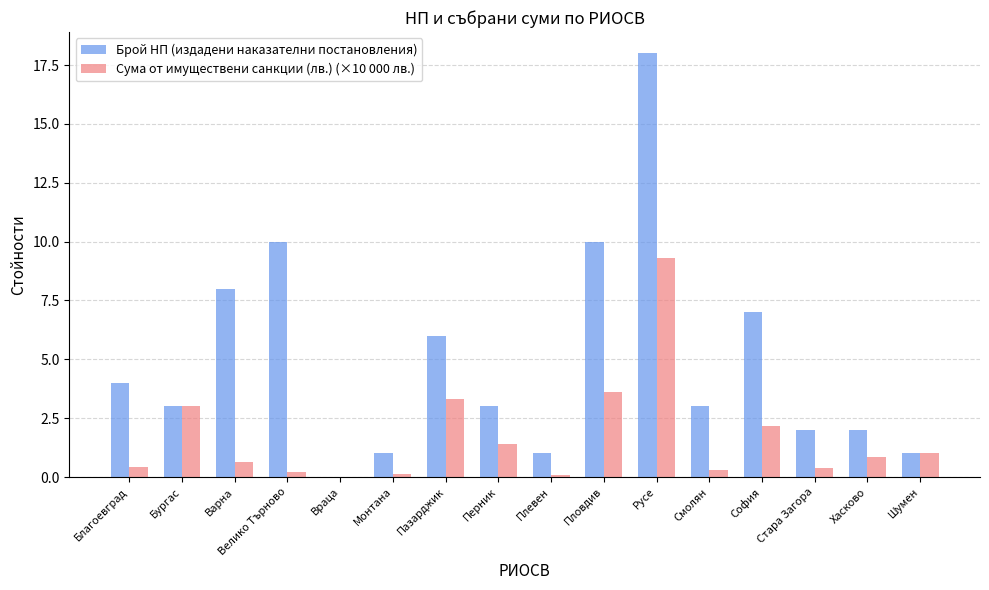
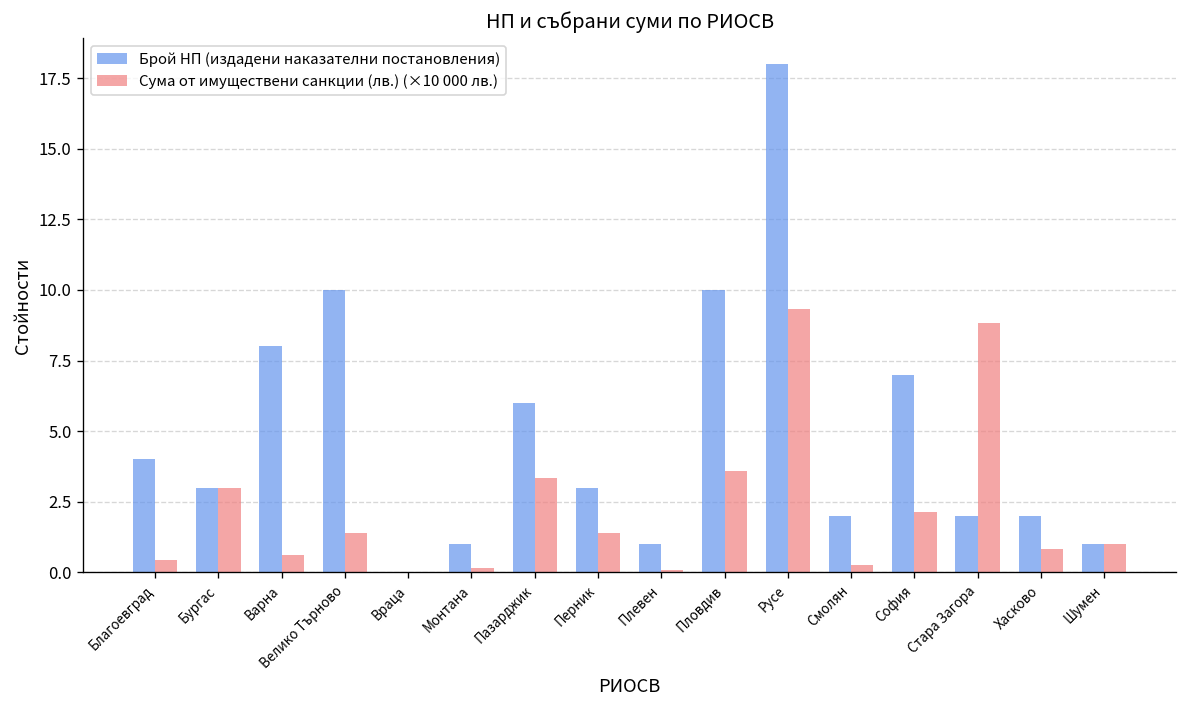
Сума от имуществени санкции (лв.) (×10 000 лв.), Велико Търново: 0.2 -> 1.4
Брой НП (издадени наказателни постановления), Смолян: 3 -> 2
Сума от имуществени санкции (лв.) (×10 000 лв.), Стара Загора: 0.4 -> 8.8
